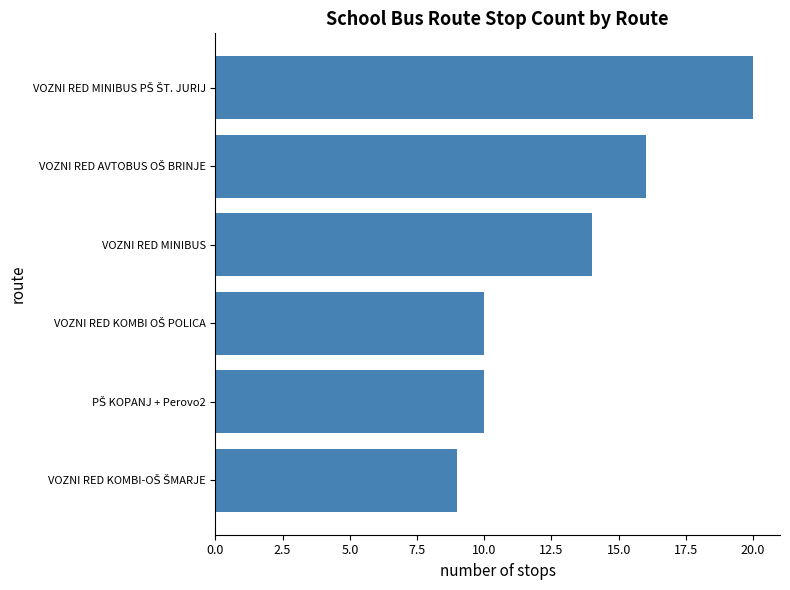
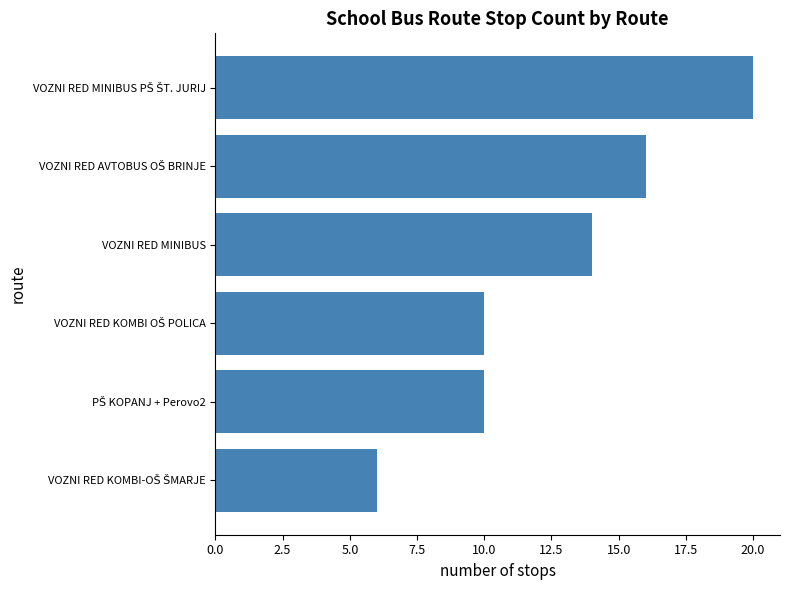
VOZNI RED KOMBI-OŠ ŠMARJE: 9 -> 6
